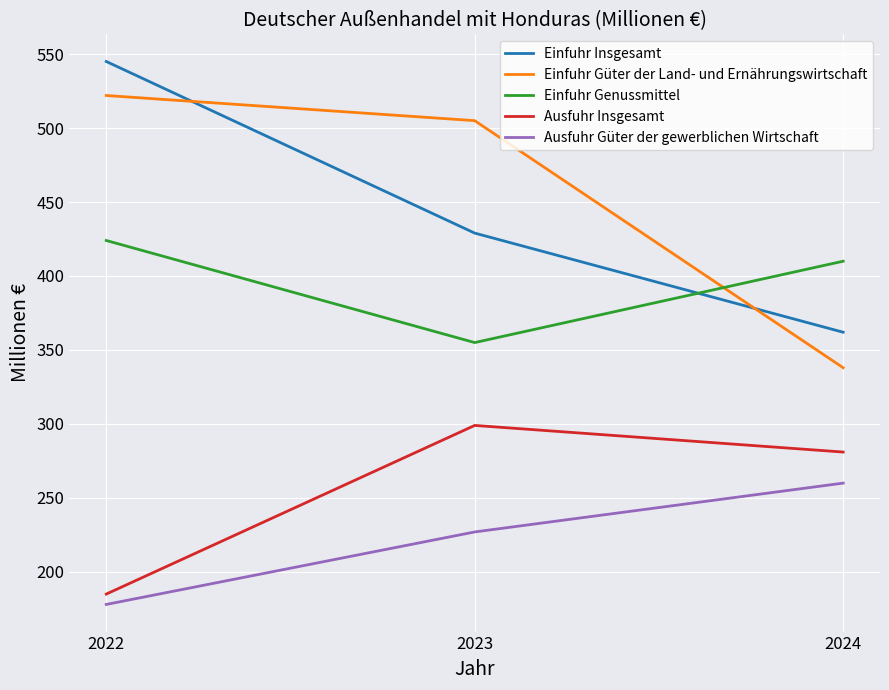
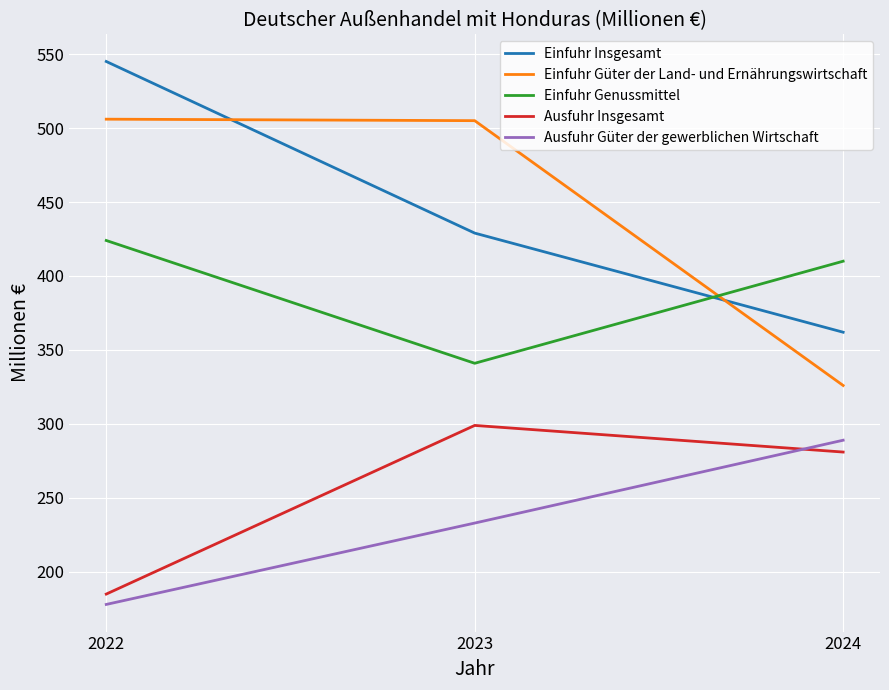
Einfuhr Güter der Land- und Ernährungswirtschaft, 2022: 522 -> 506
Einfuhr Genussmittel, 2023: 355 -> 341
Ausfuhr Güter der gewerblichen Wirtschaft, 2023: 227 -> 233
Einfuhr Güter der Land- und Ernährungswirtschaft, 2024: 338 -> 326
Ausfuhr Güter der gewerblichen Wirtschaft, 2024: 260 -> 289
